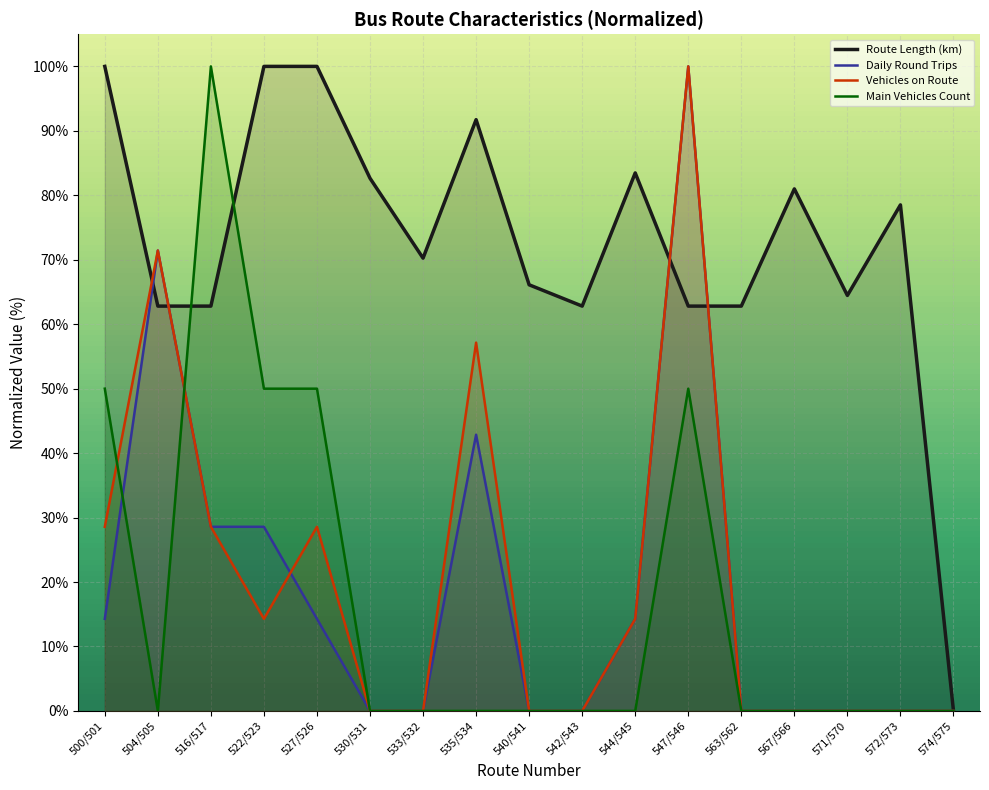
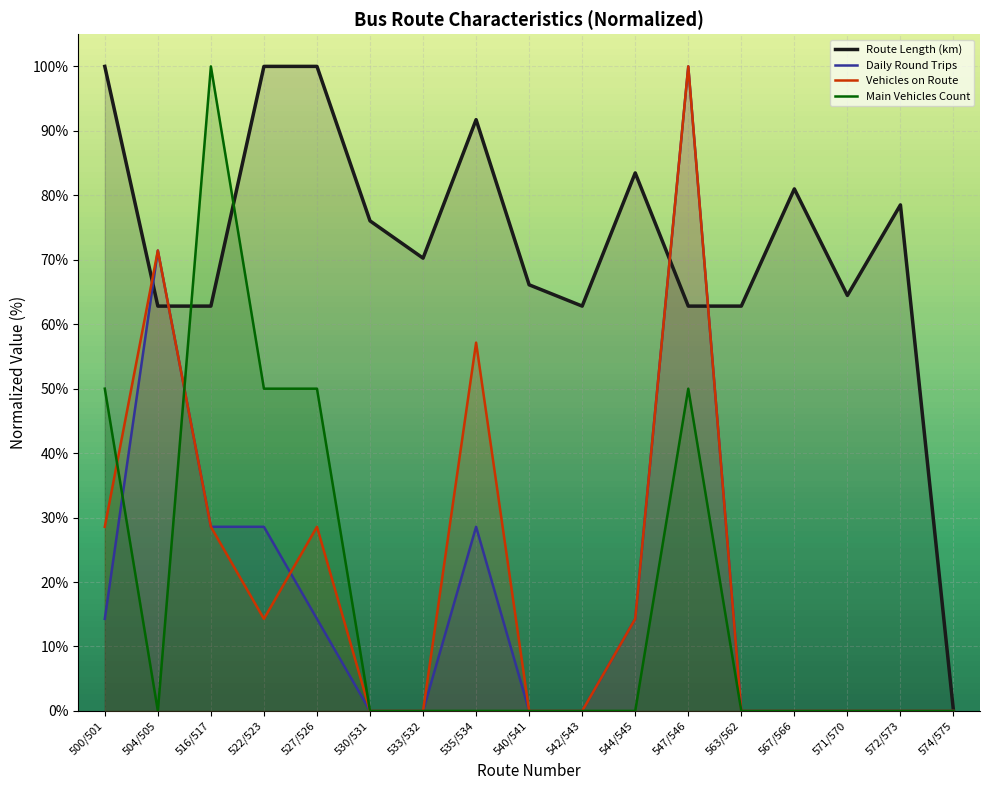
Route Length (km), 530/531: 83% -> 76%
Daily Round Trips, 535/534: 43% -> 29%
